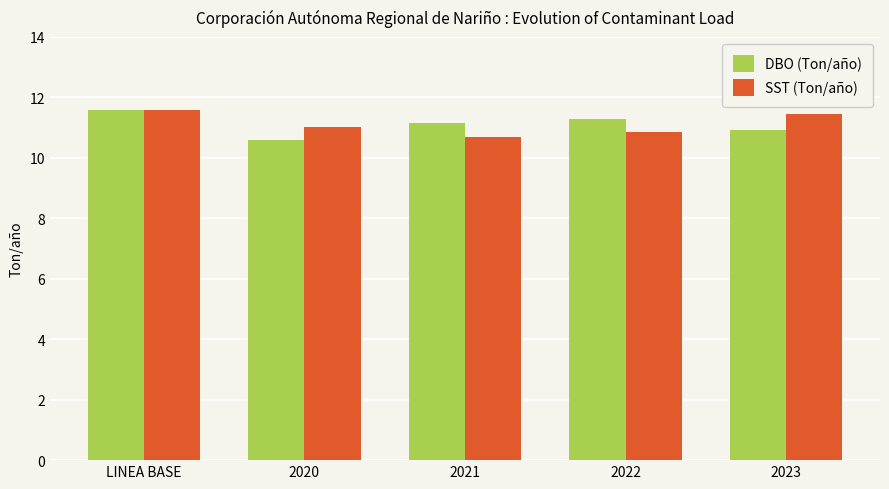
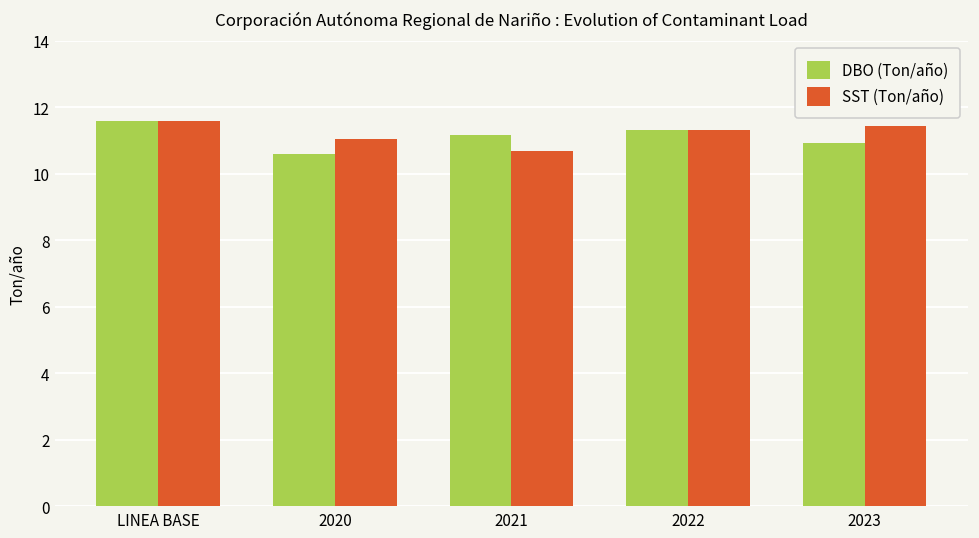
SST (Ton/año), 2022: 10.9 -> 11.3
